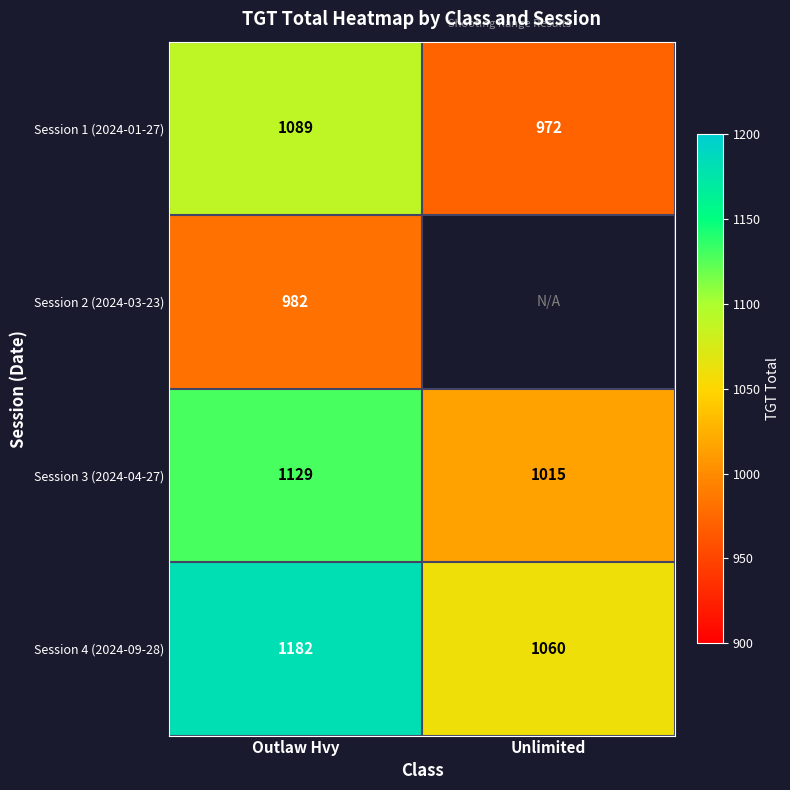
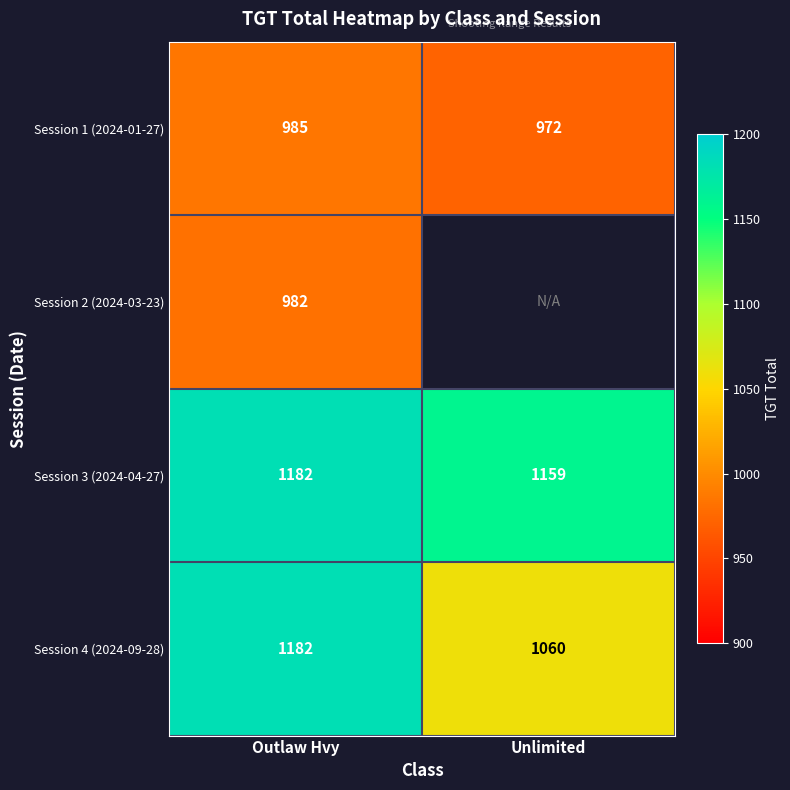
Session 1 (2024-01-27), Outlaw Hvy: 1089 -> 985
Session 3 (2024-04-27), Outlaw Hvy: 1129 -> 1182
Session 3 (2024-04-27), Unlimited: 1015 -> 1159
